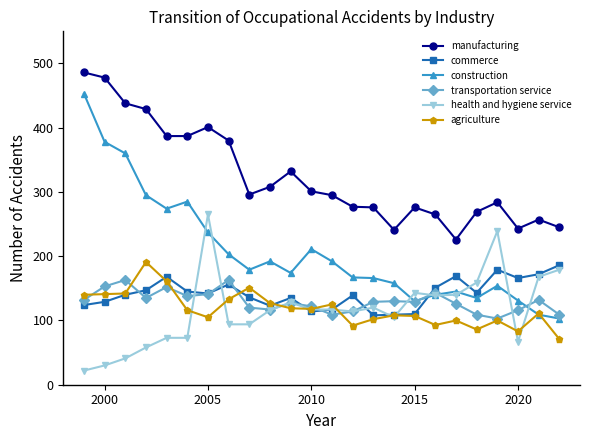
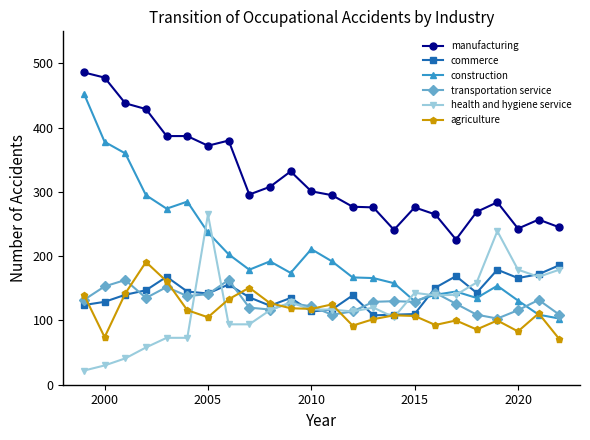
agriculture, 2000: 140 -> 70
manufacturing, 2005: 400 -> 370
health and hygiene service, 2020: 70 -> 180
